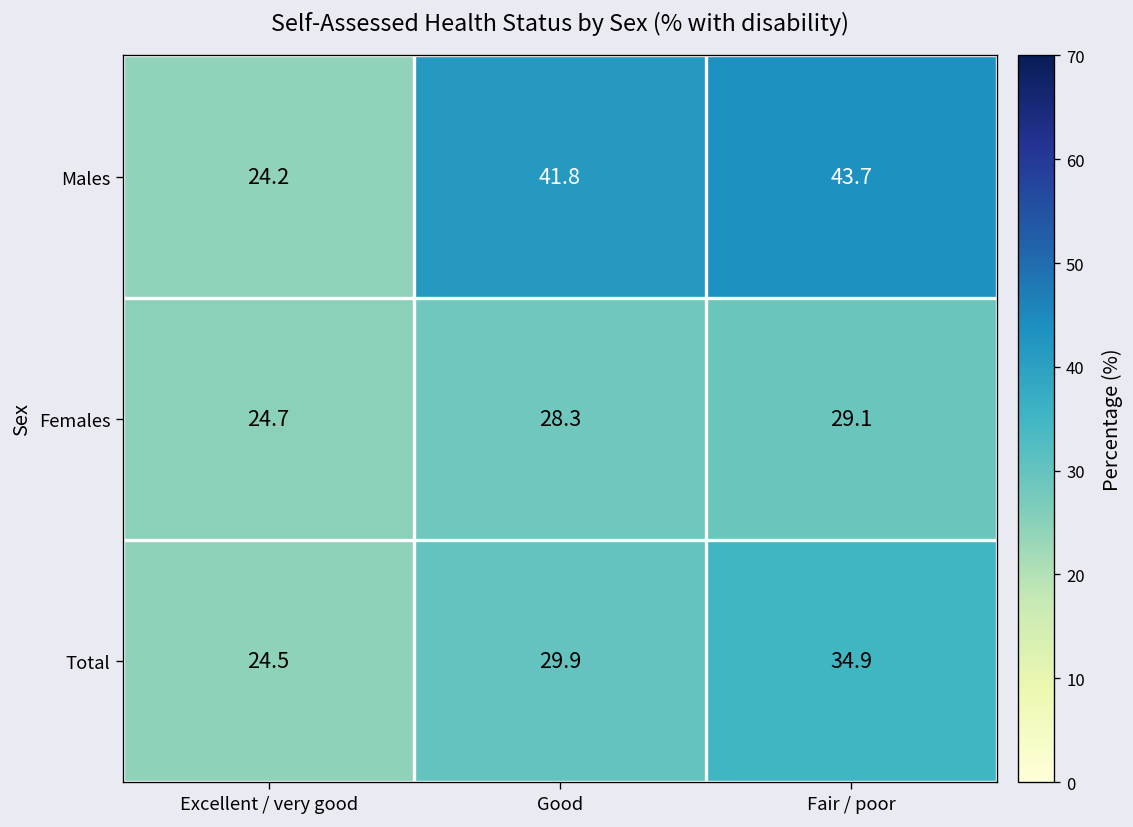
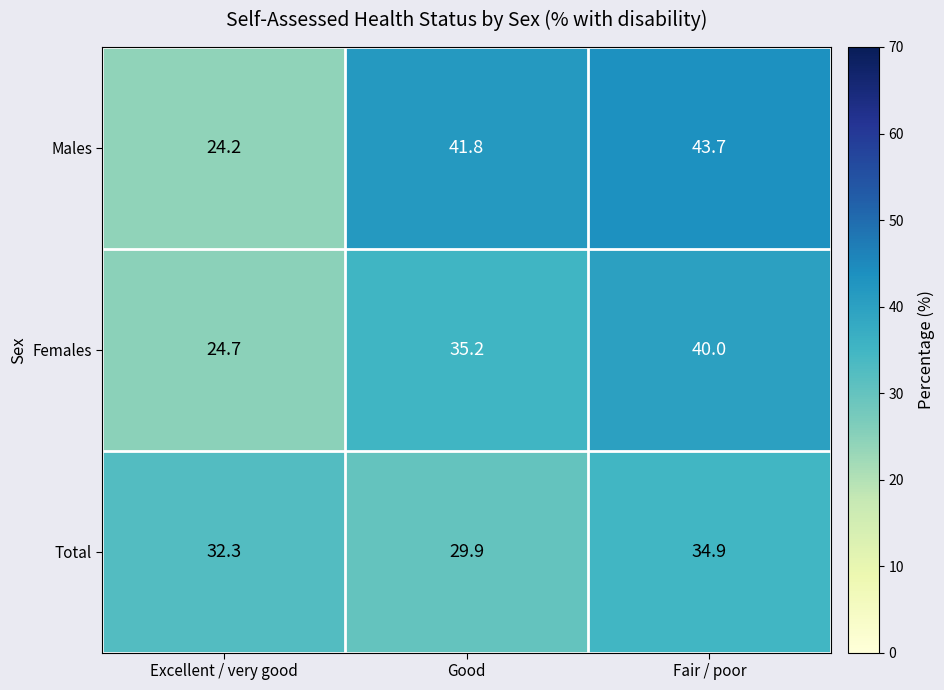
Females, Good: 28.3 -> 35.2
Females, Fair / poor: 29.1 -> 40.0
Total, Excellent / very good: 24.5 -> 32.3
